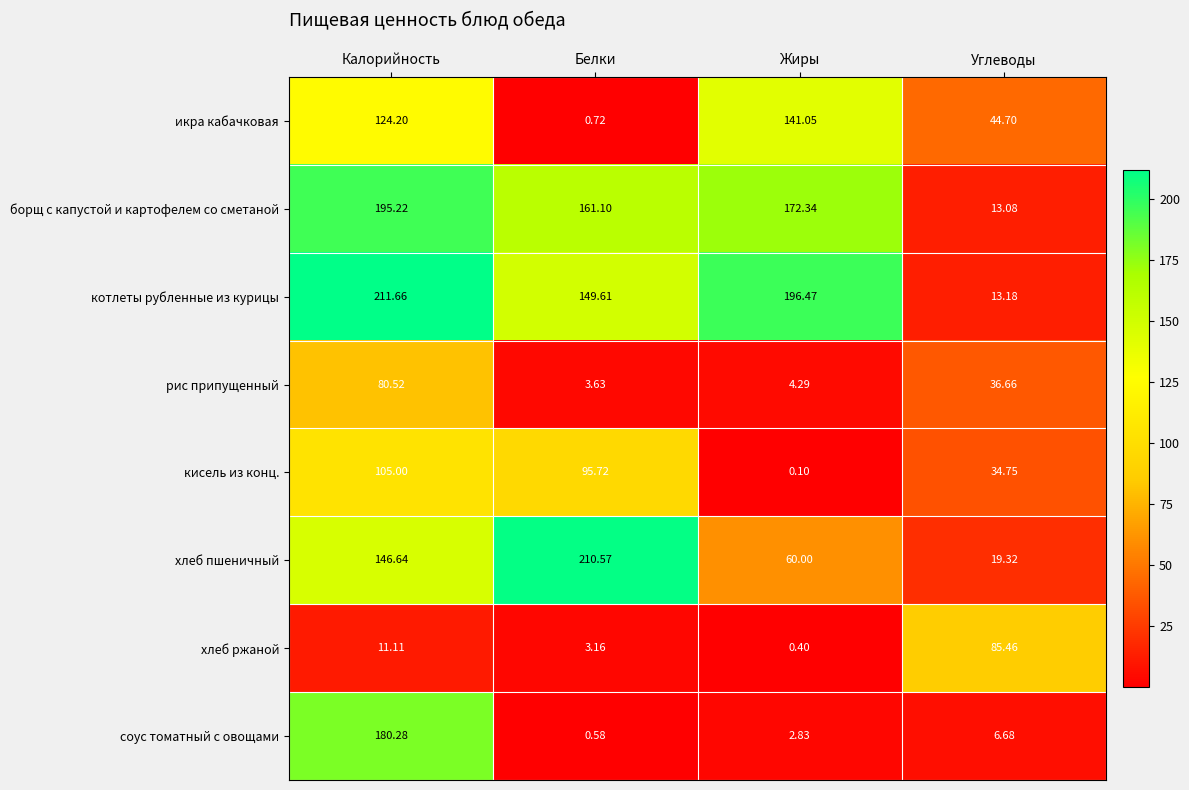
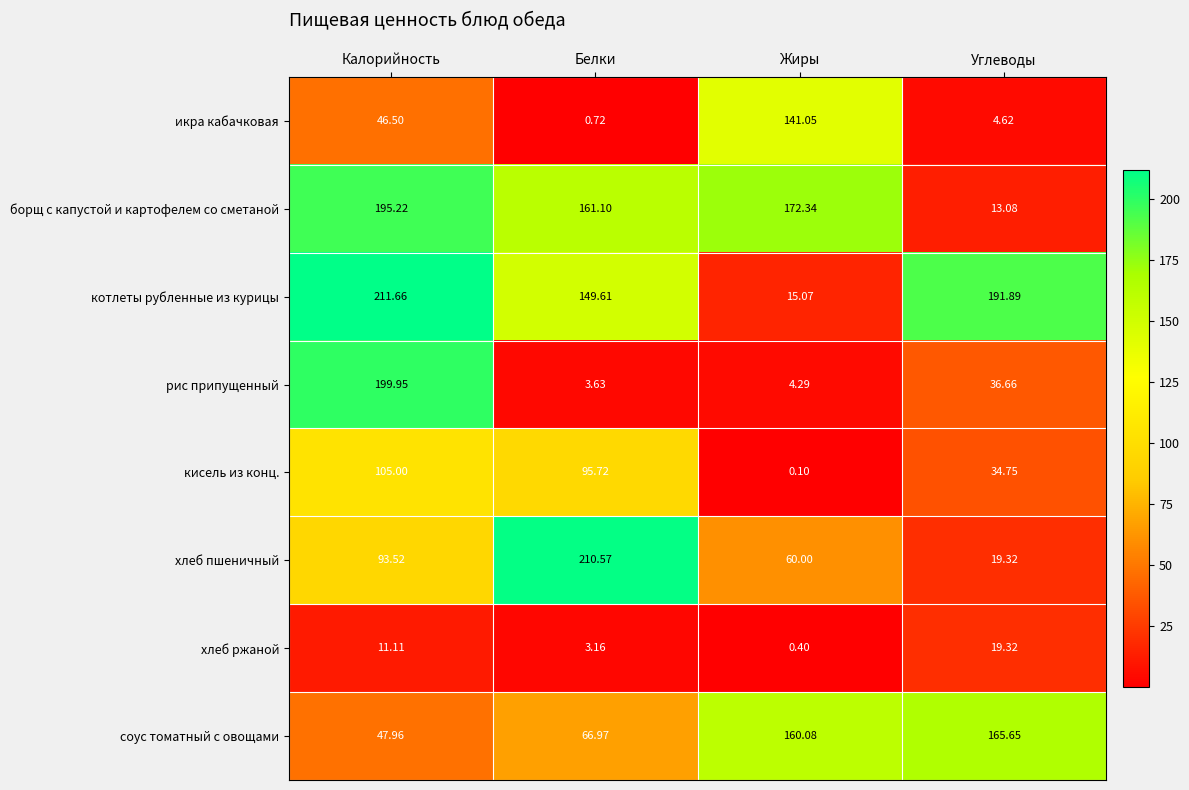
икра кабачковая, Калорийность: 124.20 -> 46.50
икра кабачковая, Углеводы: 44.70 -> 4.62
котлеты рубленные из курицы, Жиры: 196.47 -> 15.07
котлеты рубленные из курицы, Углеводы: 13.18 -> 191.89
рис припущенный, Калорийность: 80.52 -> 199.95
хлеб пшеничный, Калорийность: 146.64 -> 93.52
хлеб ржаной, Углеводы: 85.46 -> 19.32
соус томатный с овощами, Калорийность: 180.28 -> 47.96
соус томатный с овощами, Белки: 0.58 -> 66.97
соус томатный с овощами, Жиры: 2.83 -> 160.08
соус томатный с овощами, Углеводы: 6.68 -> 165.65
